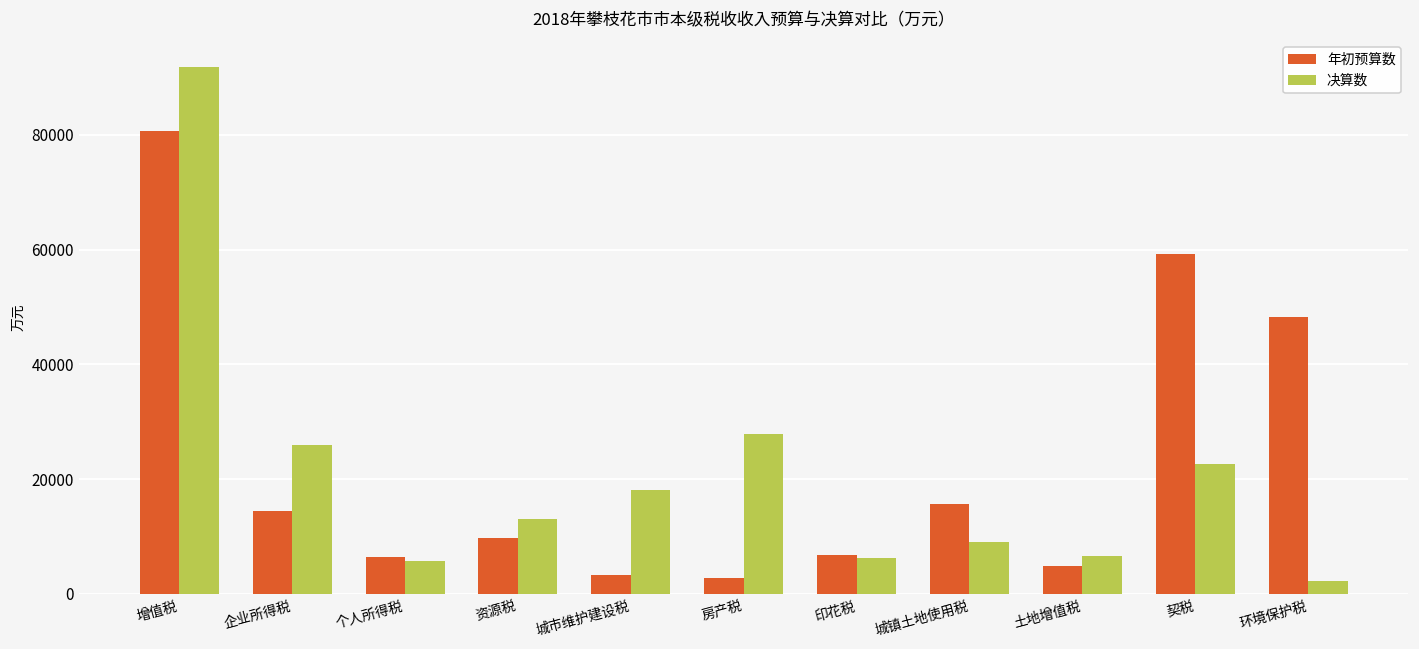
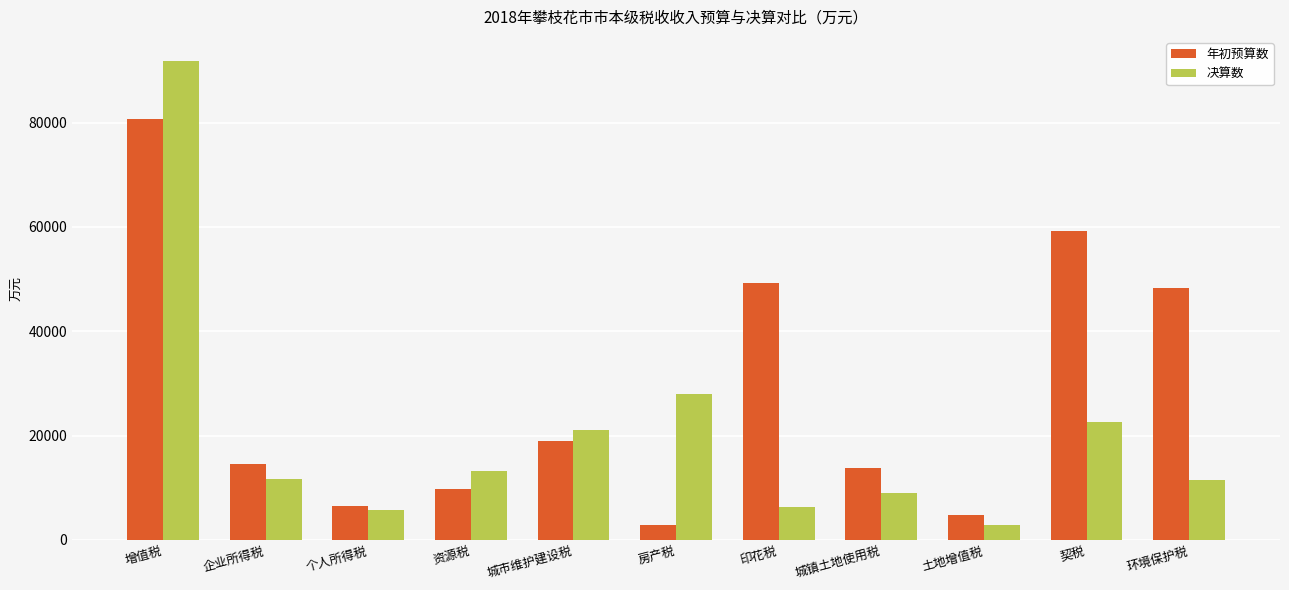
决算数, 企业所得税: 26000 -> 12000
年初预算数, 城市维护建设税: 3000 -> 19000
决算数, 城市维护建设税: 18000 -> 21000
年初预算数, 印花税: 7000 -> 49000
年初预算数, 城镇土地使用税: 16000 -> 14000
决算数, 土地增值税: 7000 -> 3000
决算数, 环境保护税: 2000 -> 12000
